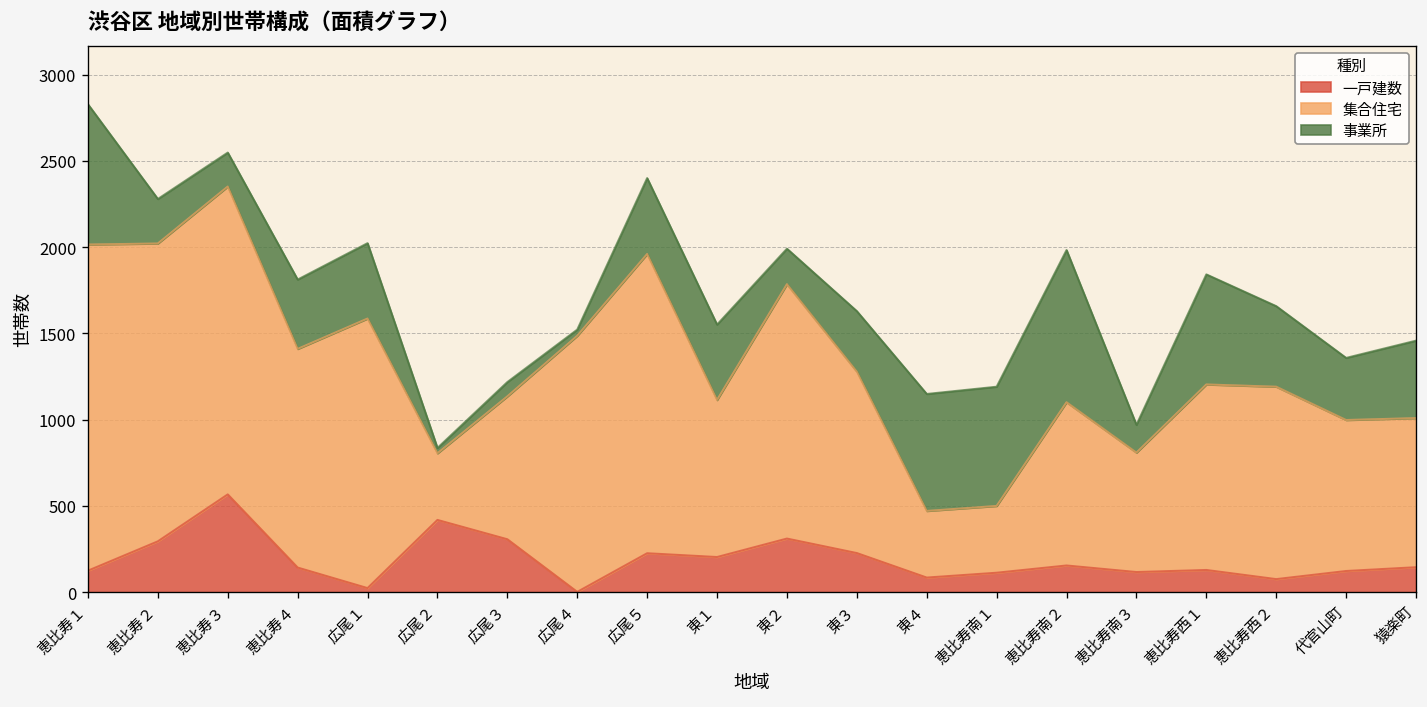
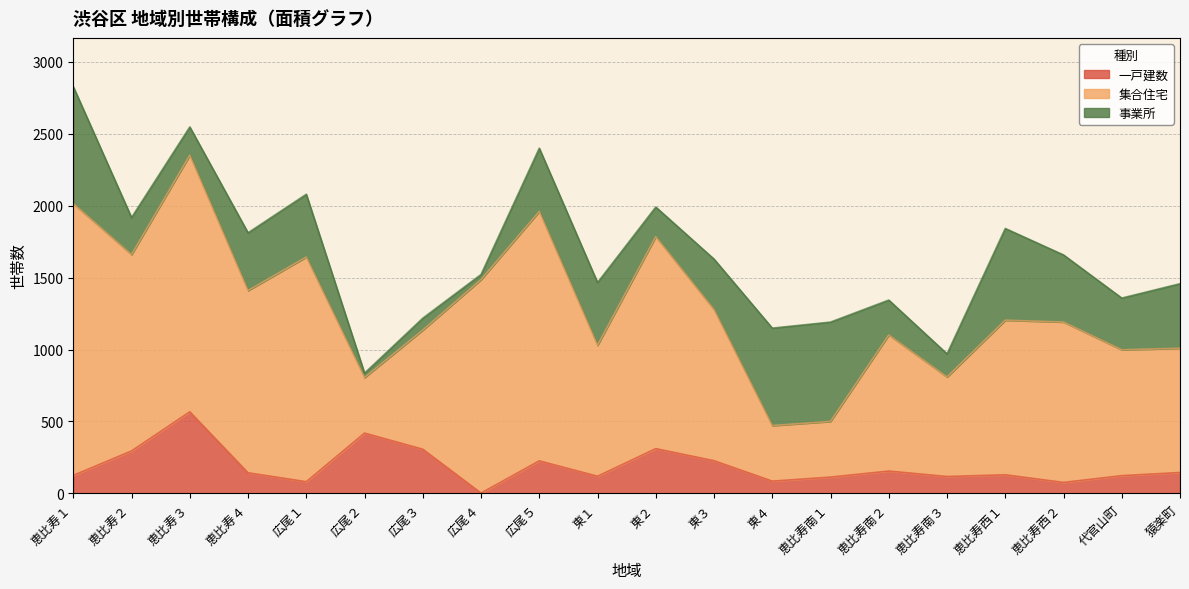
集合住宅, 恵比寿２: 1730 -> 1370
一戸建数, 広尾１: 20 -> 80
一戸建数, 東１: 200 -> 120
事業所, 恵比寿南２: 880 -> 240
